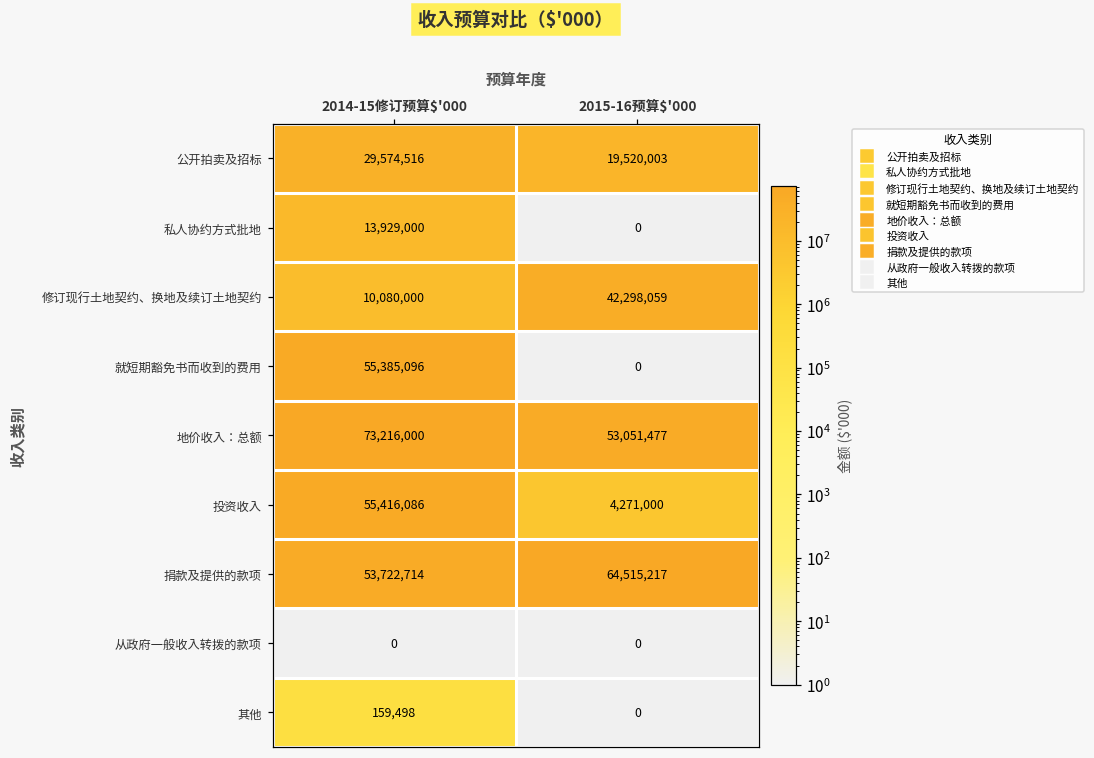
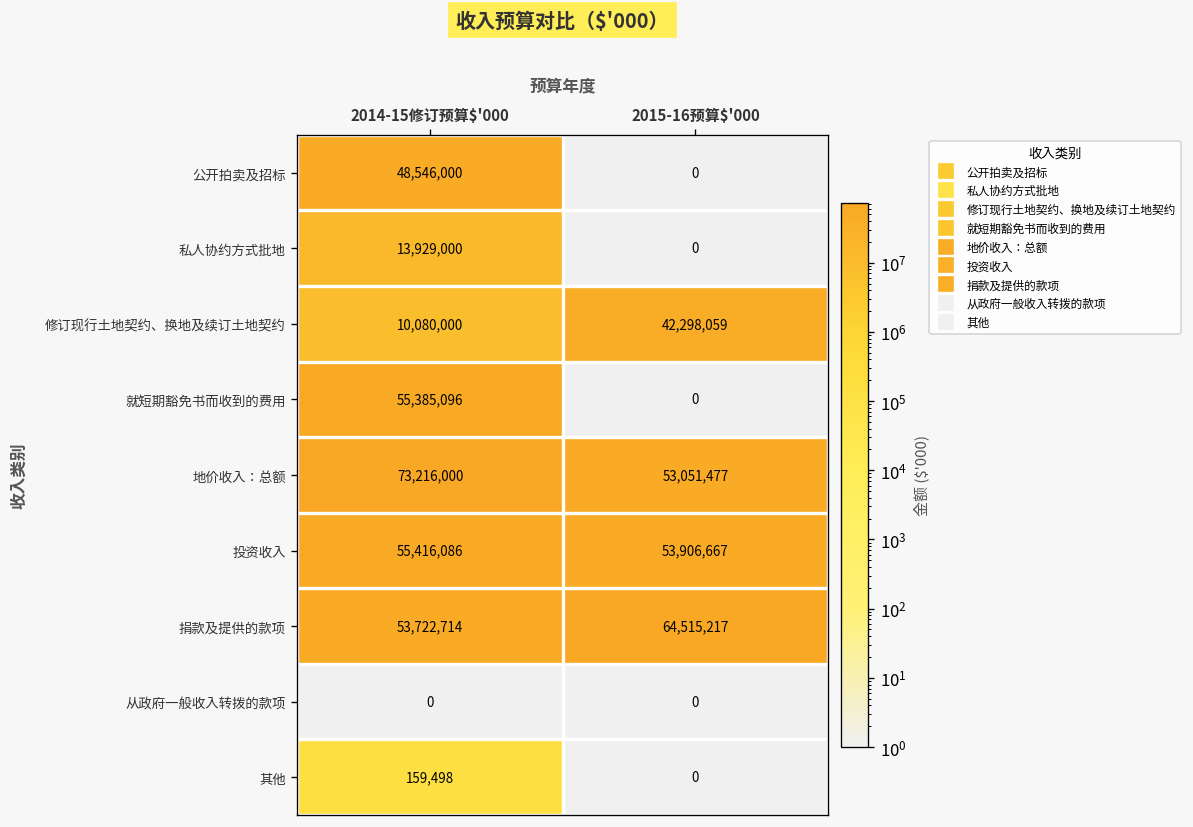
公开拍卖及招标, 2014-15修订预算$'000: 29,574,516 -> 48,546,000
公开拍卖及招标, 2015-16预算$'000: 19,520,003 -> 0
投资收入, 2015-16预算$'000: 4,271,000 -> 53,906,667
